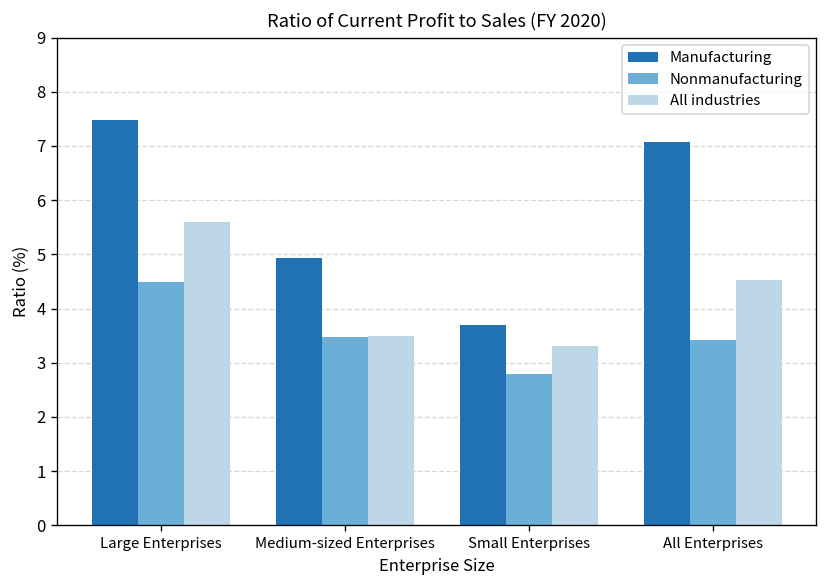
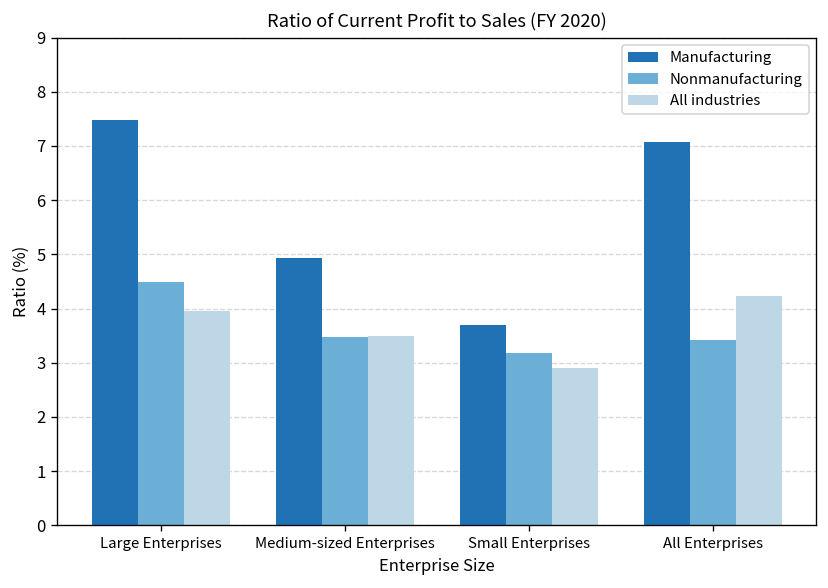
All industries, Large Enterprises: 5.6 -> 4.0
Nonmanufacturing, Small Enterprises: 2.8 -> 3.2
All industries, Small Enterprises: 3.3 -> 2.9
All industries, All Enterprises: 4.5 -> 4.2
